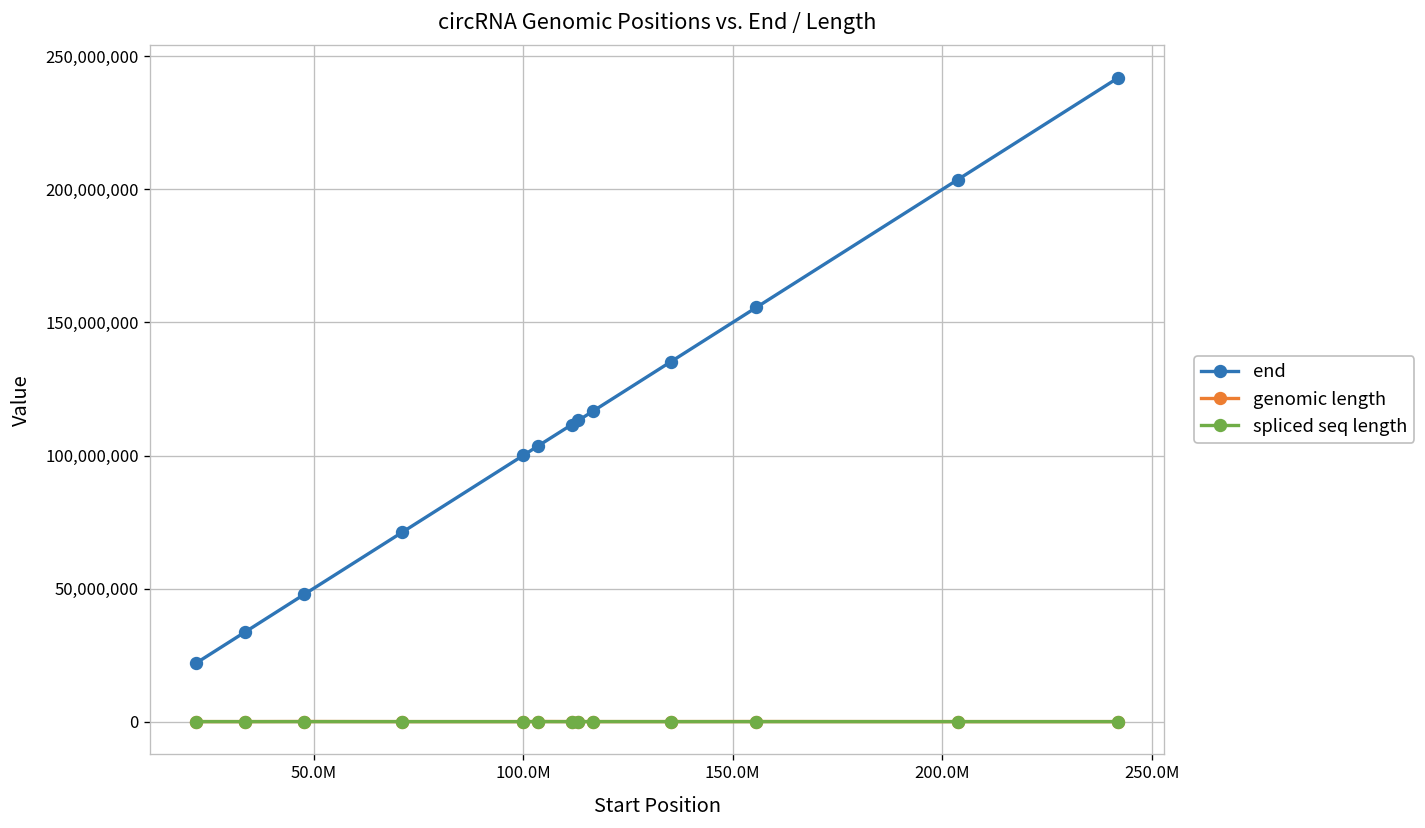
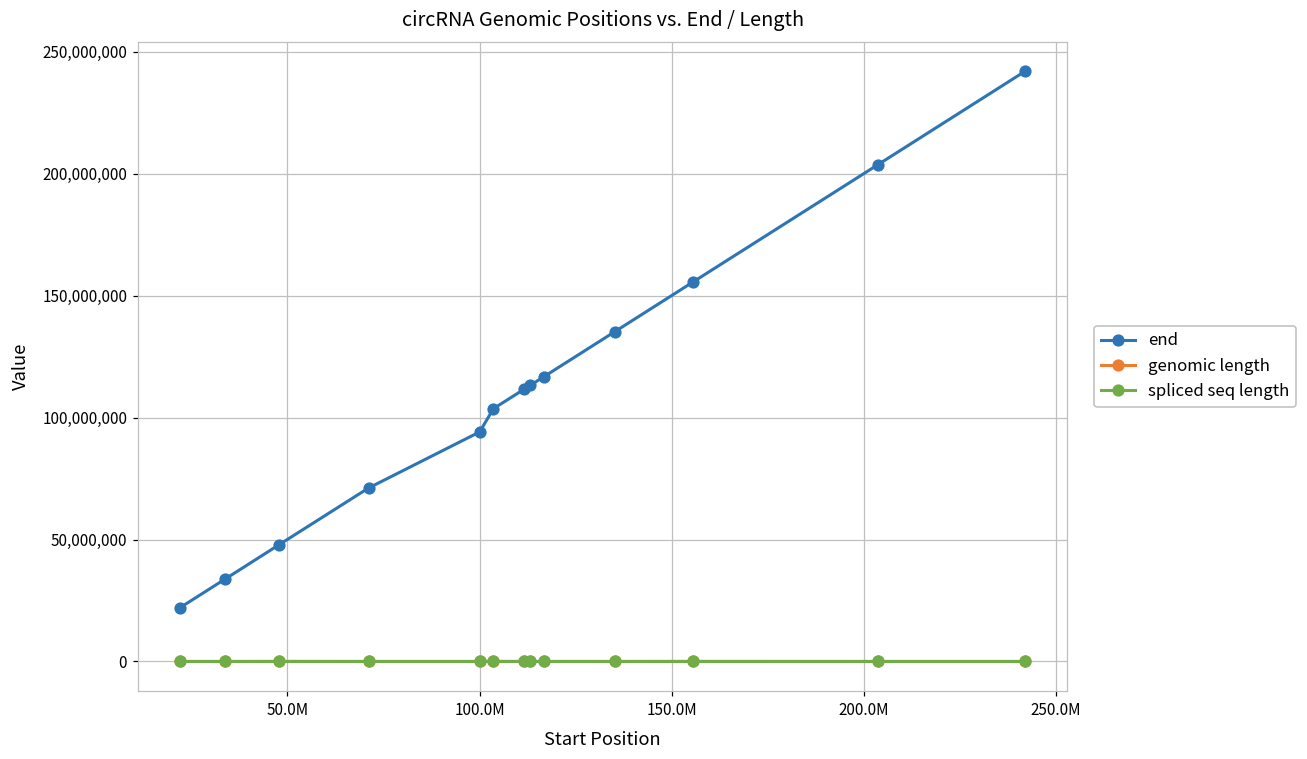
end, 100.0M: 100,000,000 -> 94,000,000
